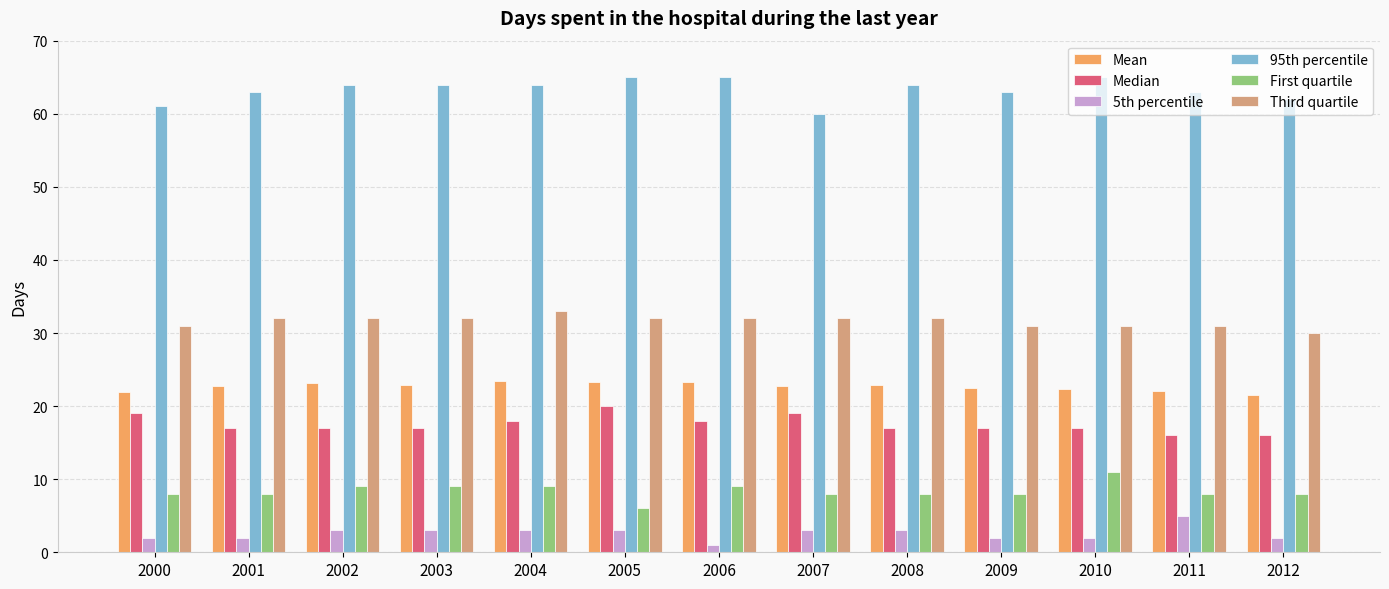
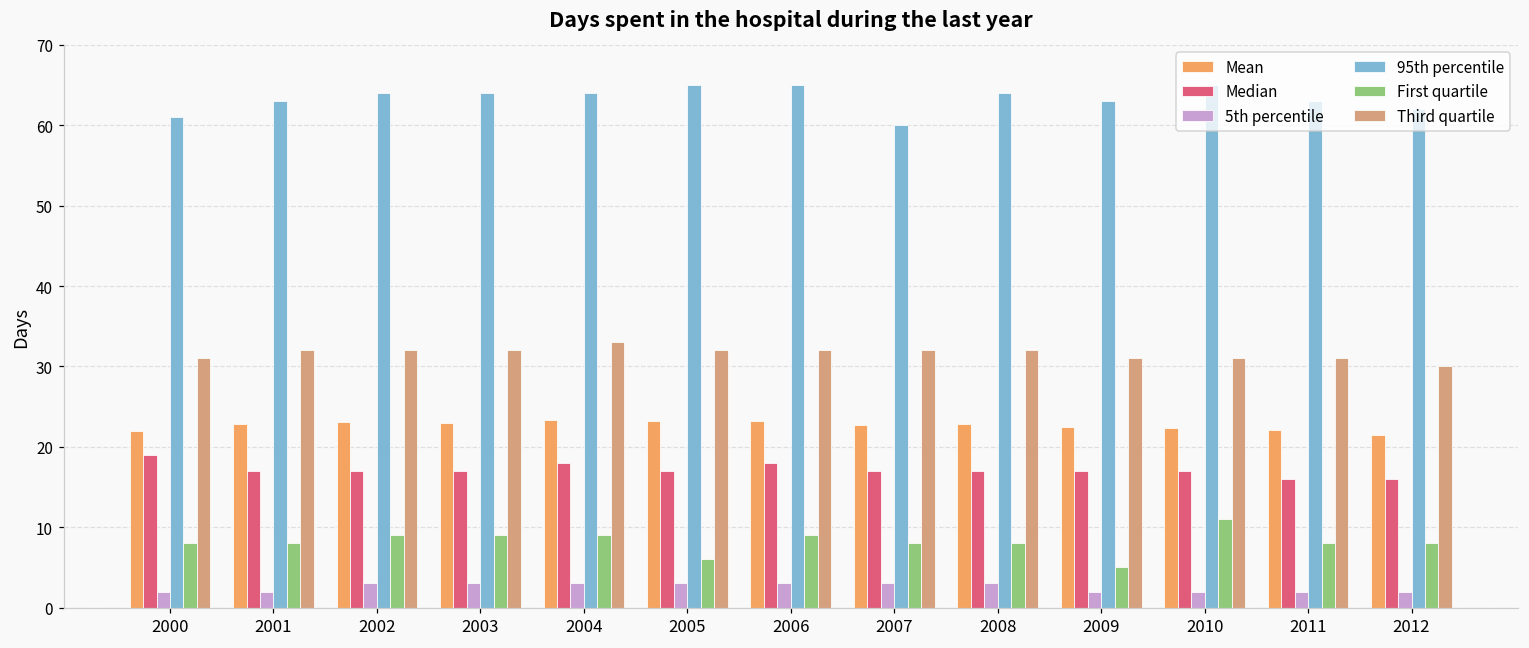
Median, 2005: 20 -> 17
5th percentile, 2006: 1 -> 3
Median, 2007: 19 -> 17
First quartile, 2009: 8 -> 5
5th percentile, 2011: 5 -> 2
